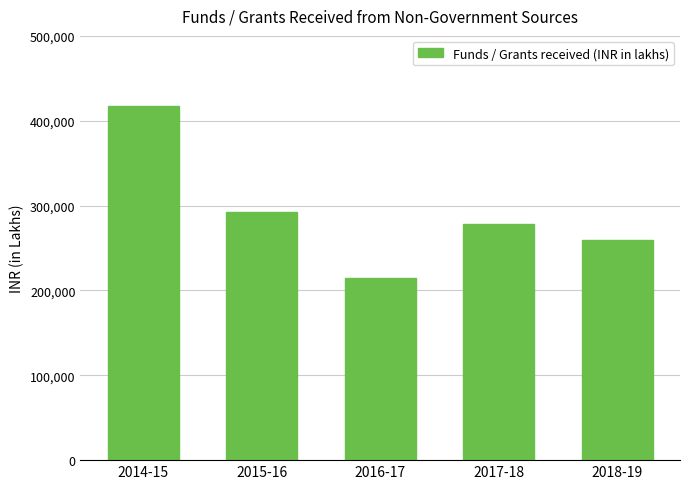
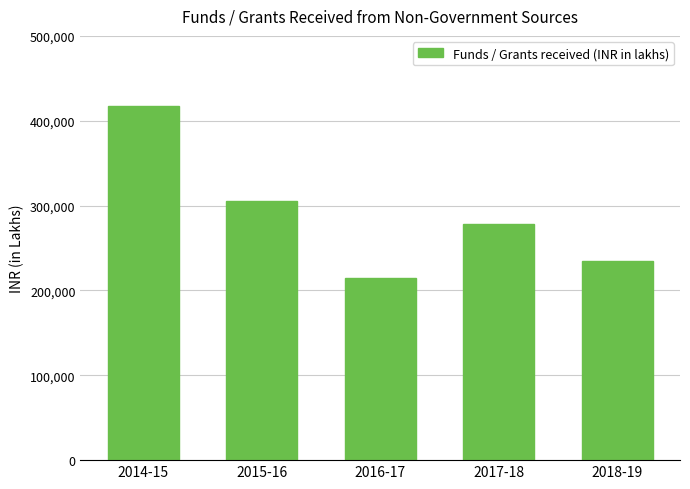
2015-16: 290,000 -> 310,000
2018-19: 260,000 -> 240,000
